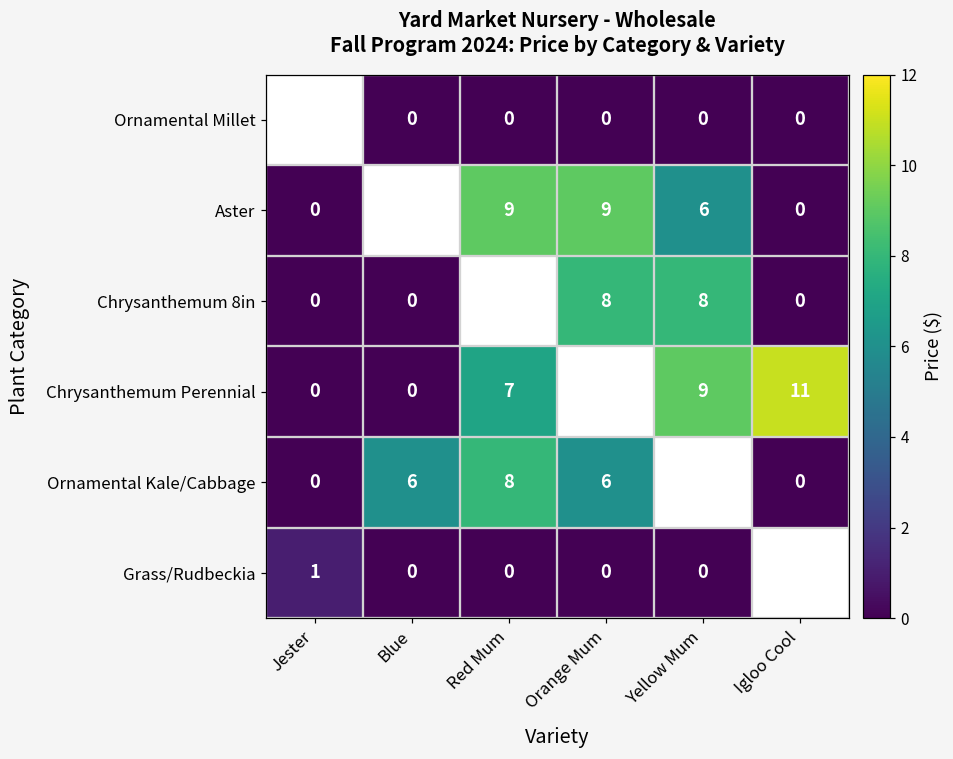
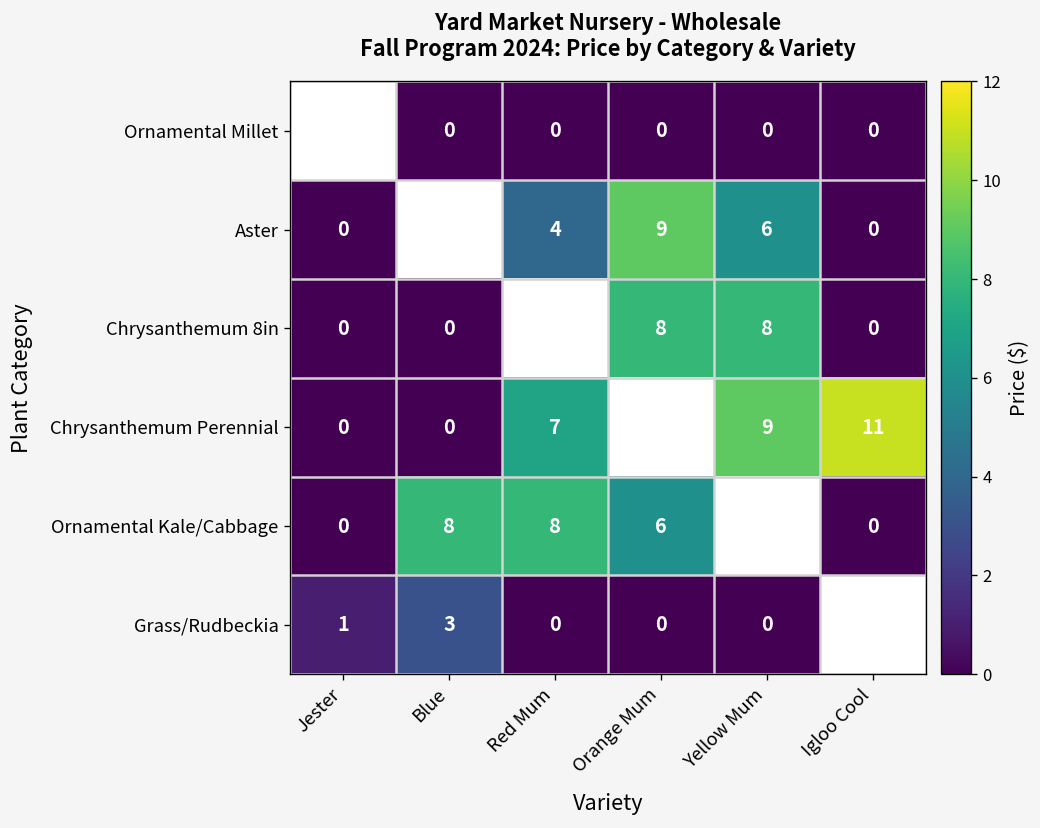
Aster, Red Mum: 9 -> 4
Ornamental Kale/Cabbage, Blue: 6 -> 8
Grass/Rudbeckia, Blue: 0 -> 3
